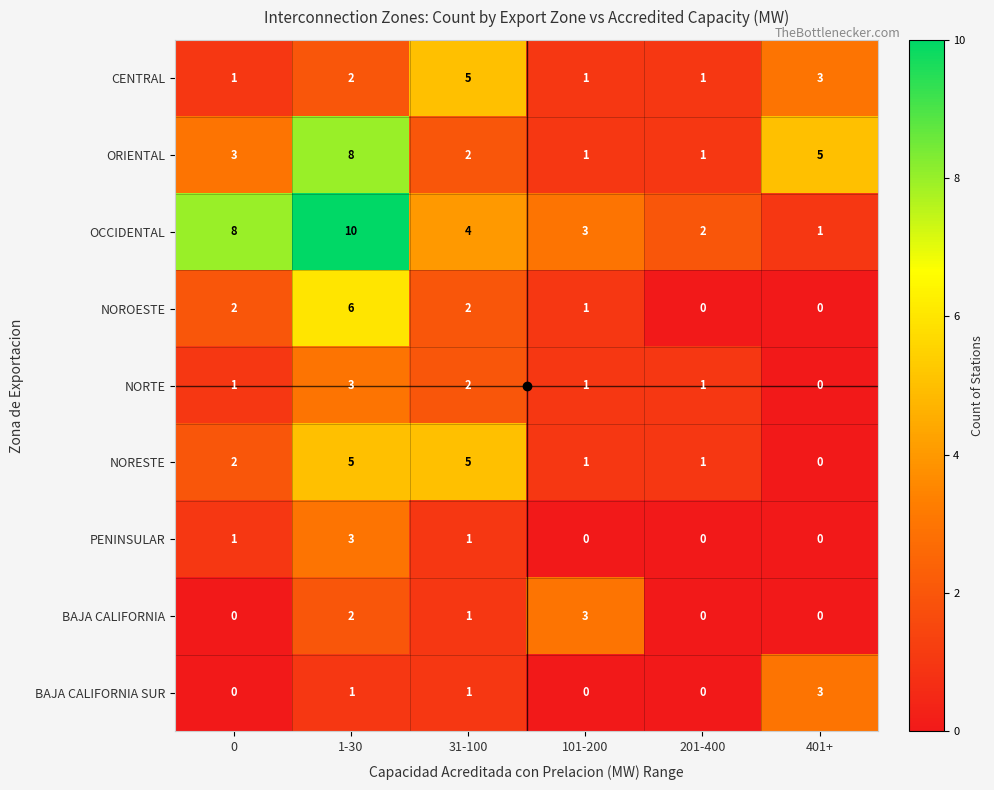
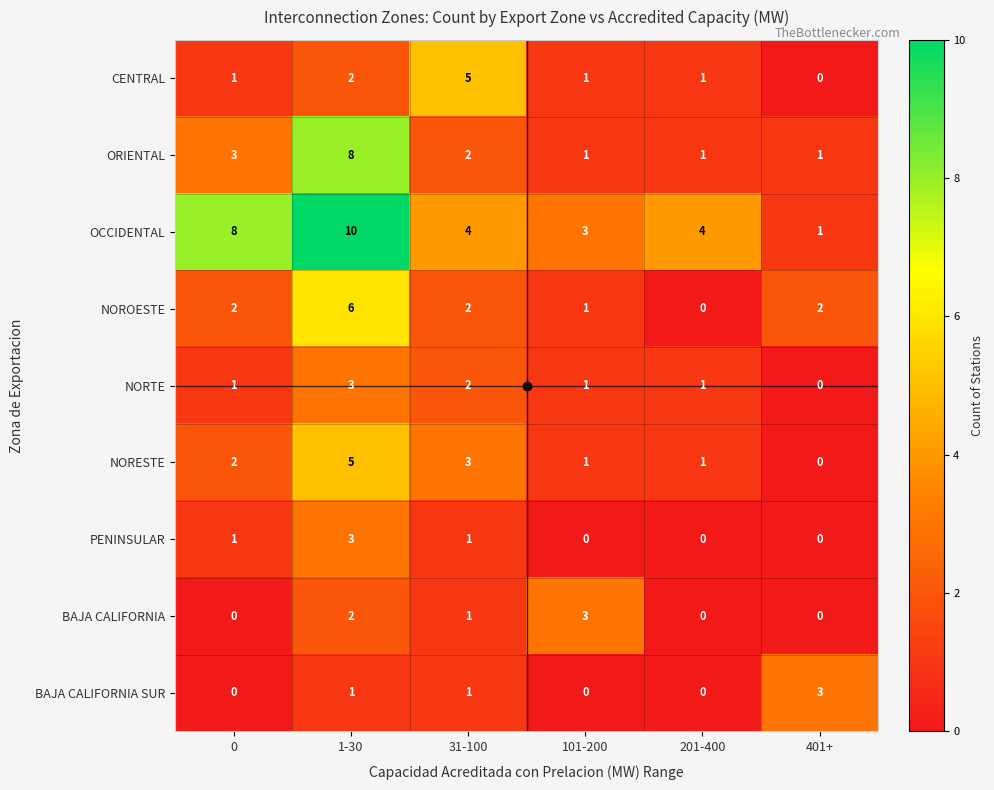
CENTRAL, 401+: 3 -> 0
ORIENTAL, 401+: 5 -> 1
OCCIDENTAL, 201-400: 2 -> 4
NOROESTE, 401+: 0 -> 2
NORESTE, 31-100: 5 -> 3
